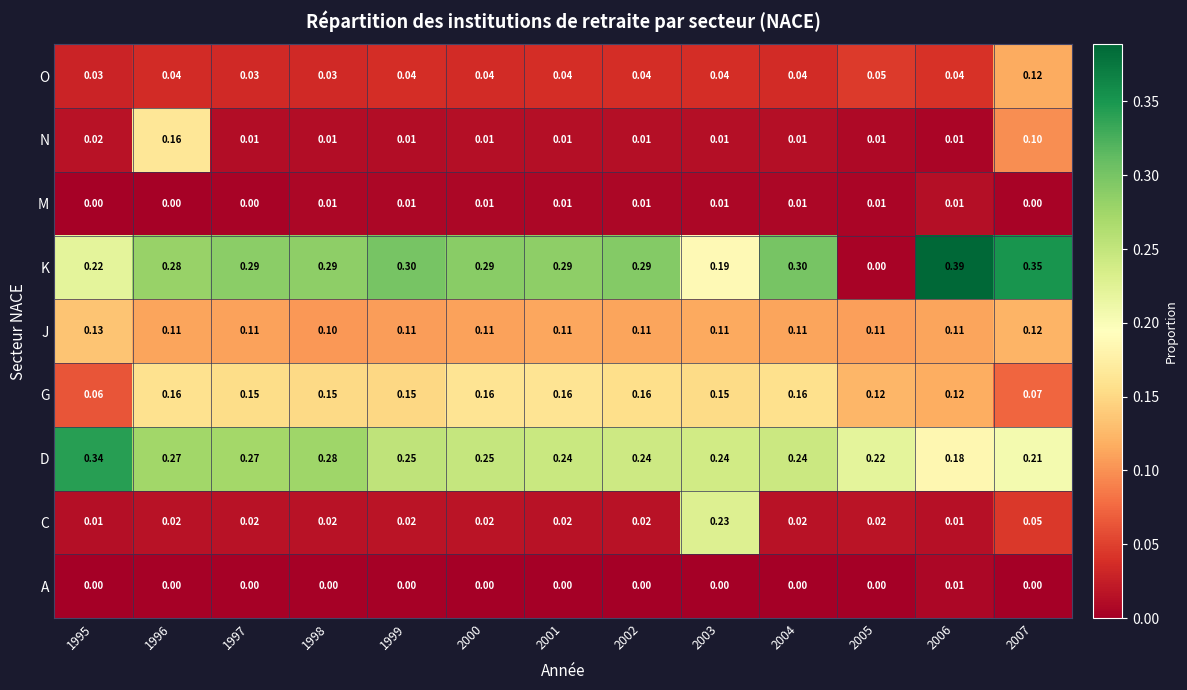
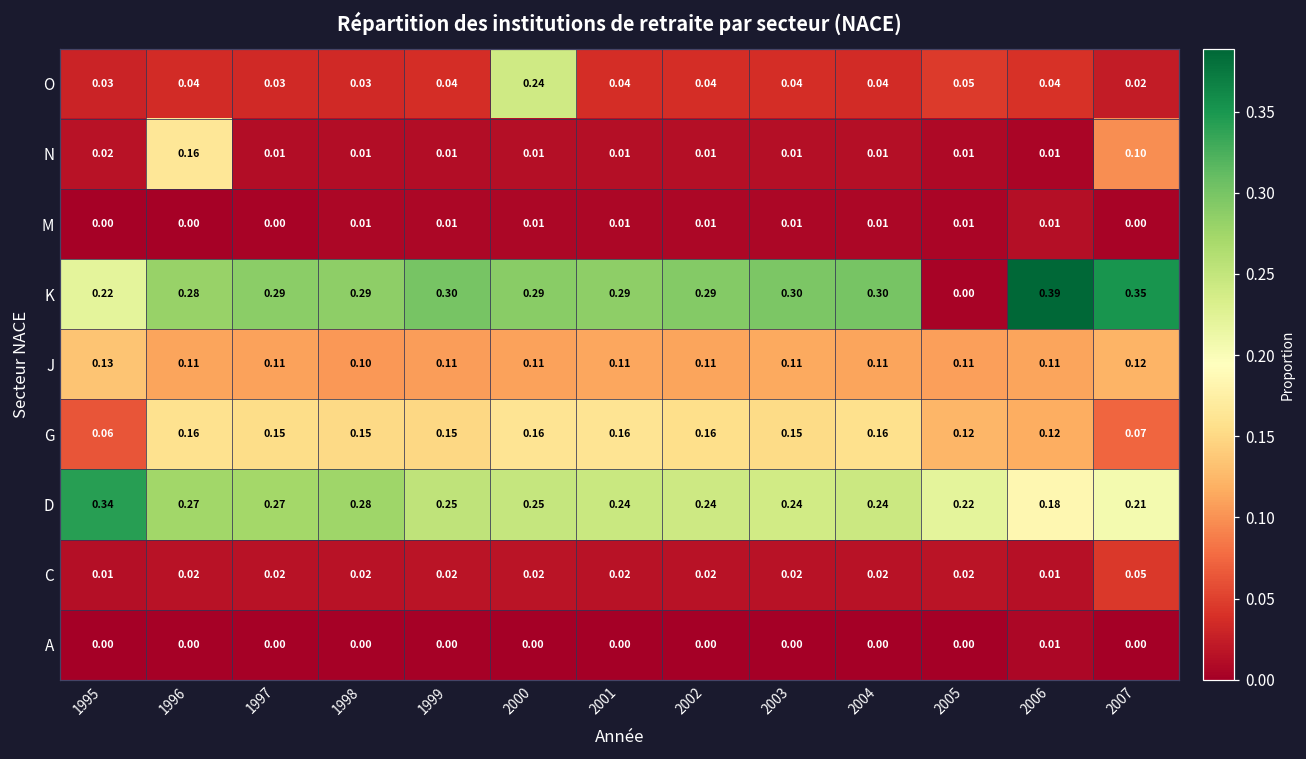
O, 2000: 0.04 -> 0.24
O, 2007: 0.12 -> 0.02
K, 2003: 0.19 -> 0.30
C, 2003: 0.23 -> 0.02
